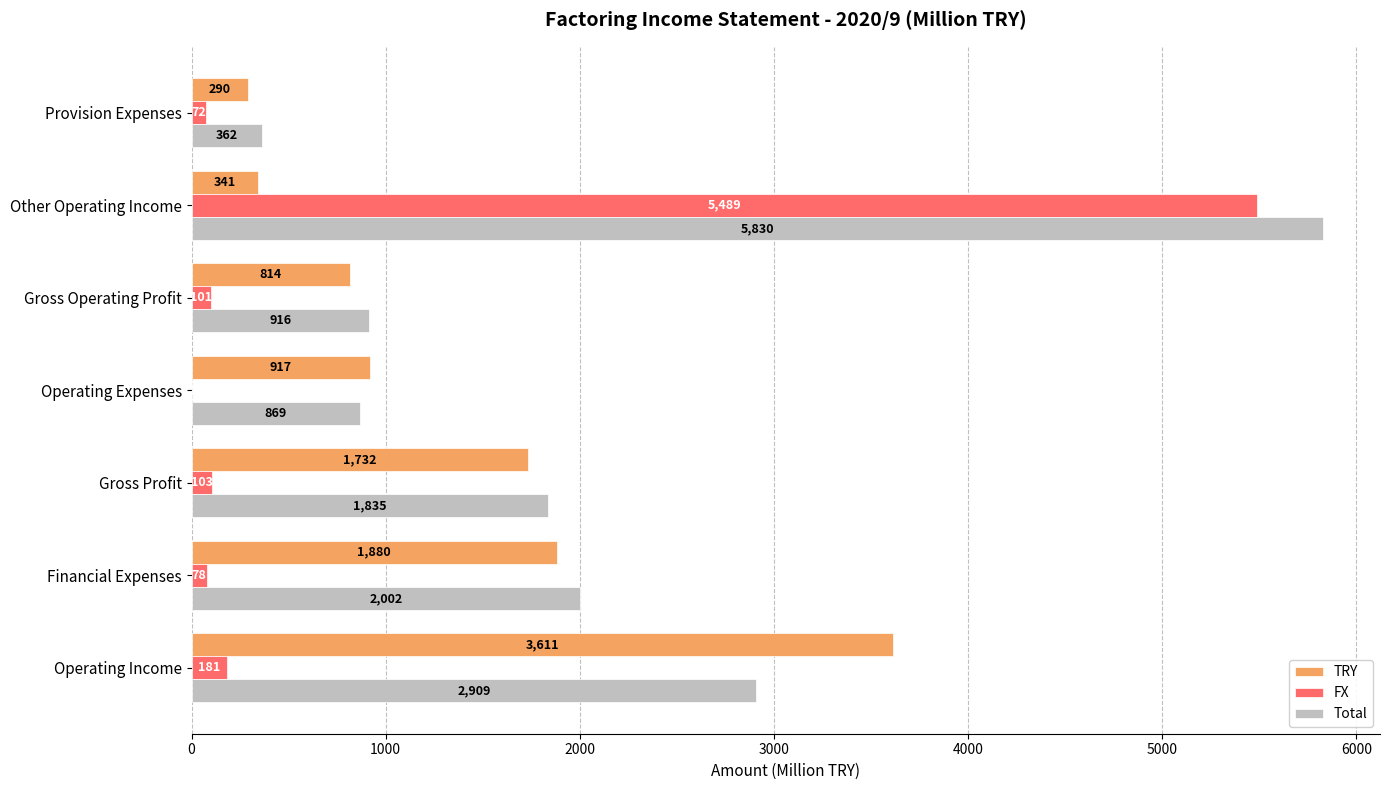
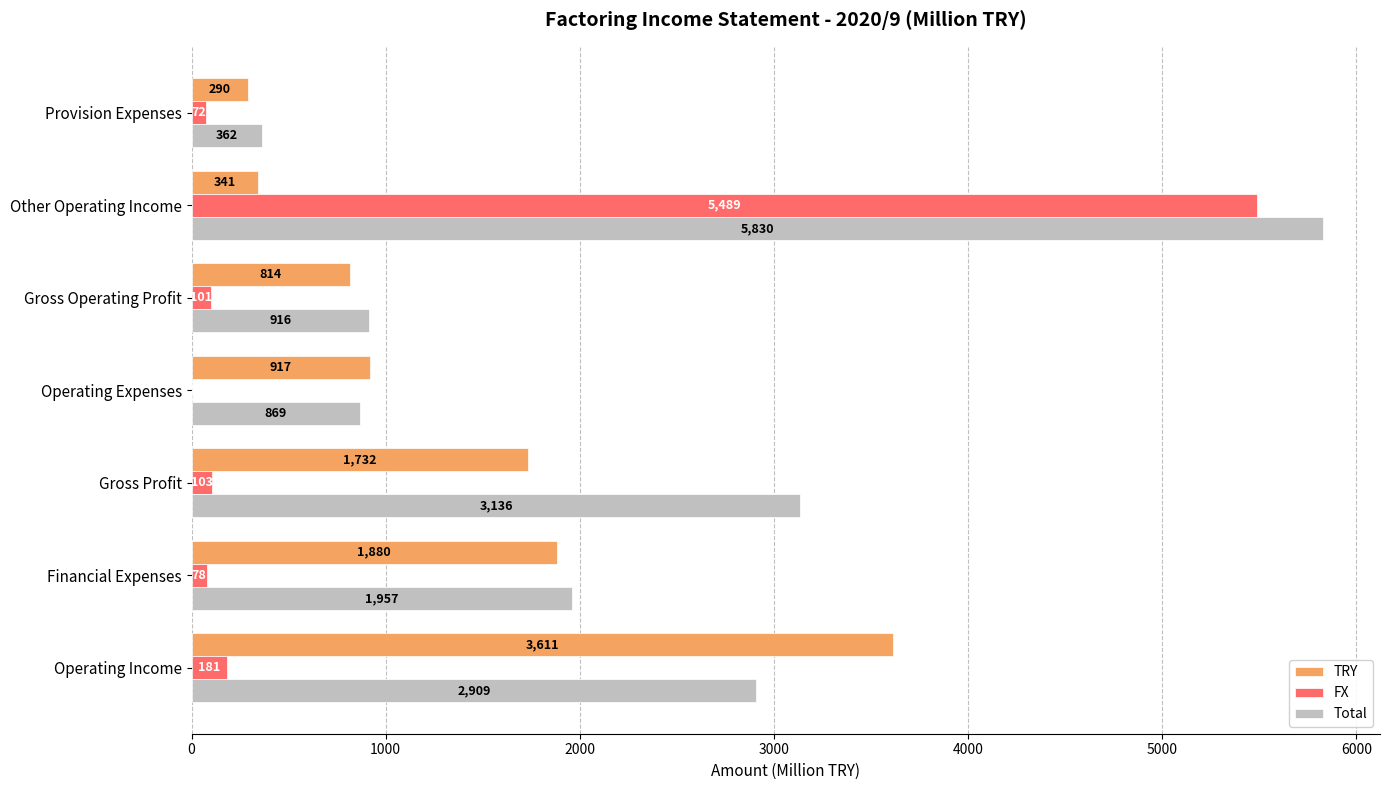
Total, Gross Profit: 1,835 -> 3,136
Total, Financial Expenses: 2,002 -> 1,957
